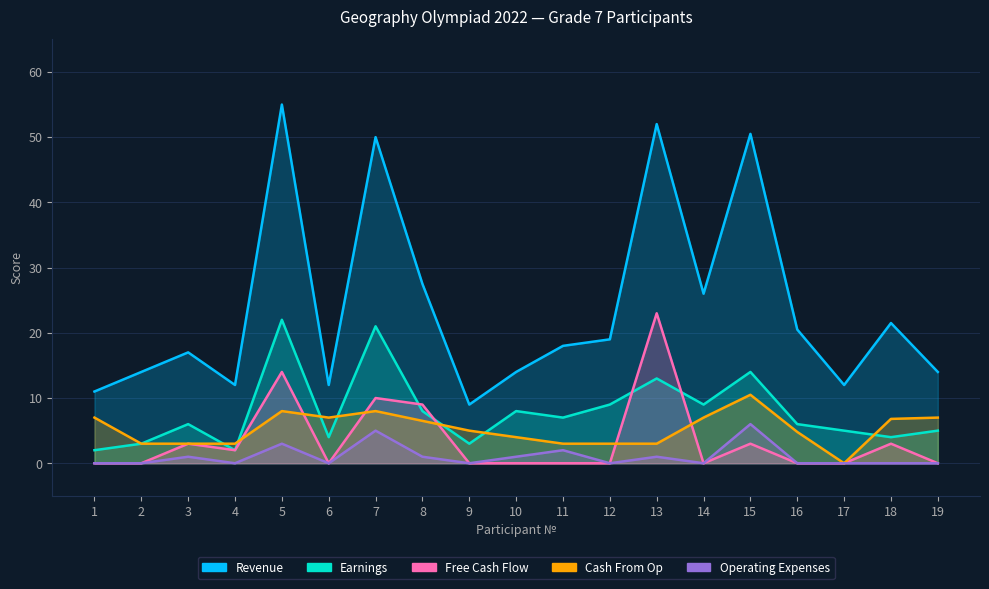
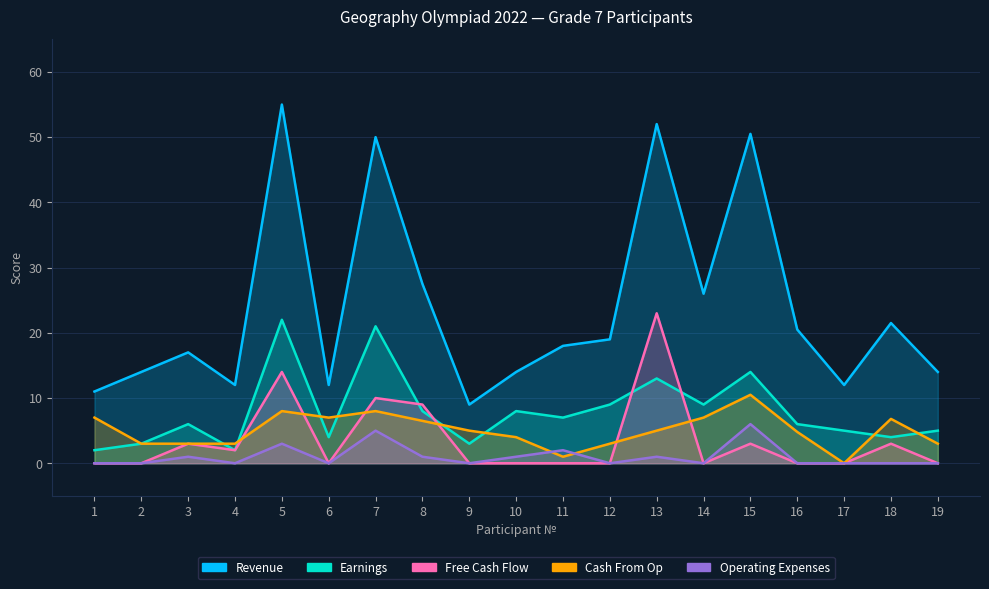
Cash From Op, 11: 3 -> 1
Cash From Op, 13: 3 -> 5
Cash From Op, 19: 7 -> 3
